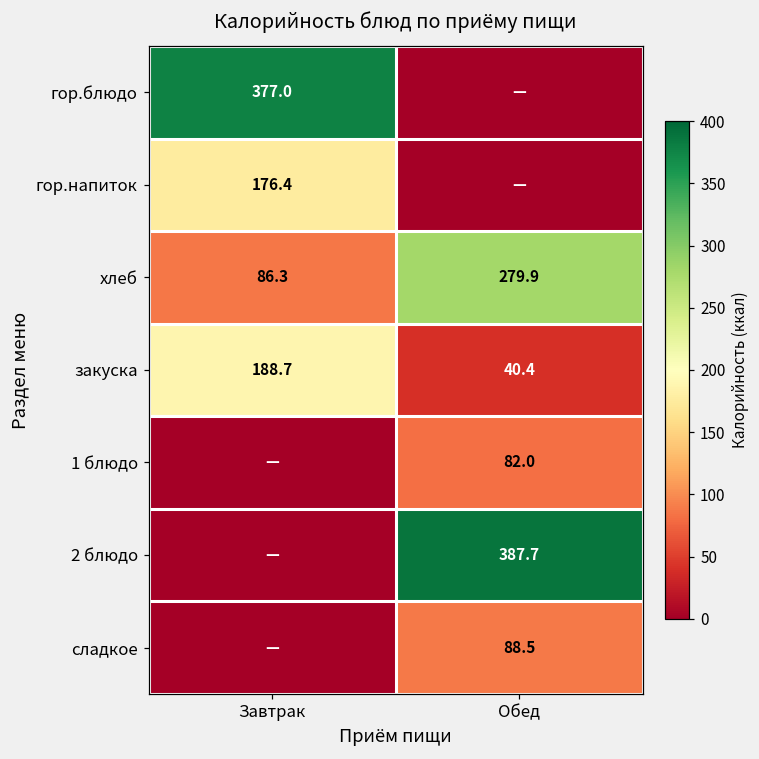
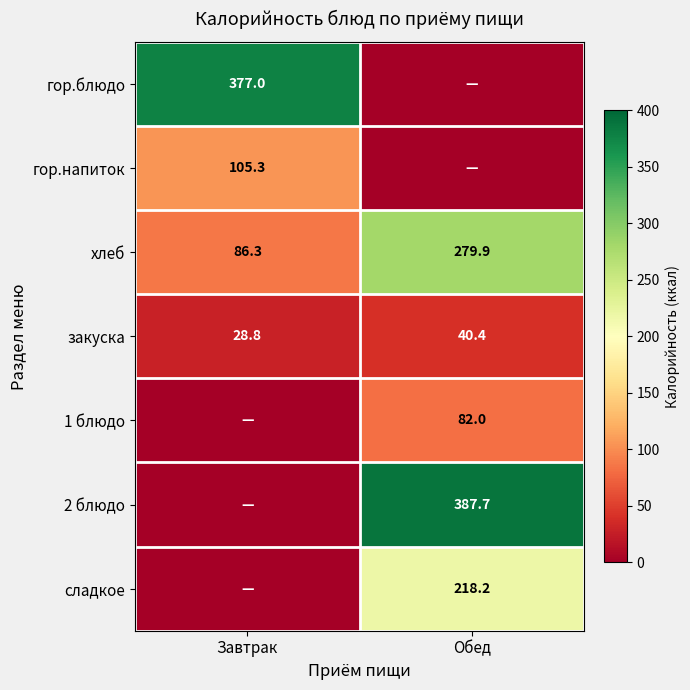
гор.напиток, Завтрак: 176.4 -> 105.3
закуска, Завтрак: 188.7 -> 28.8
сладкое, Обед: 88.5 -> 218.2
